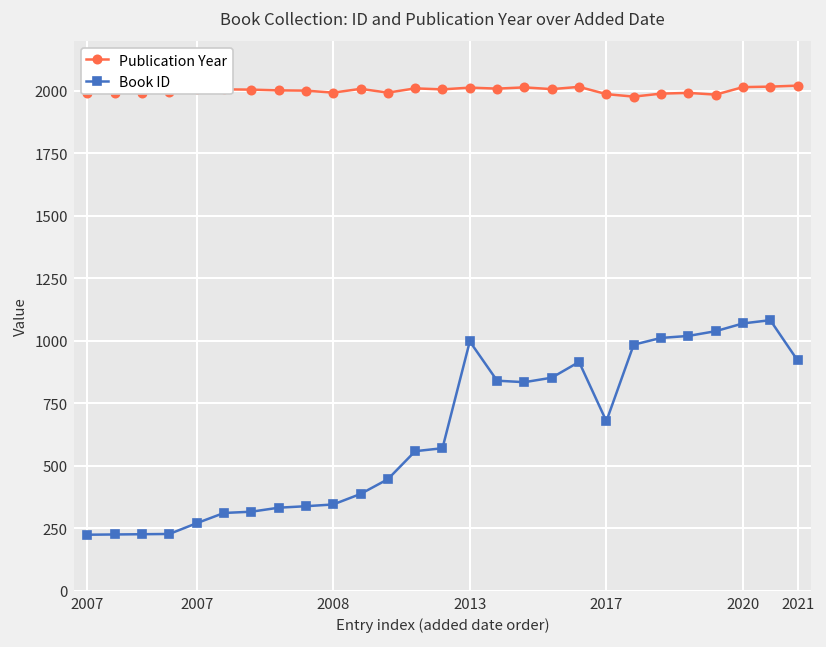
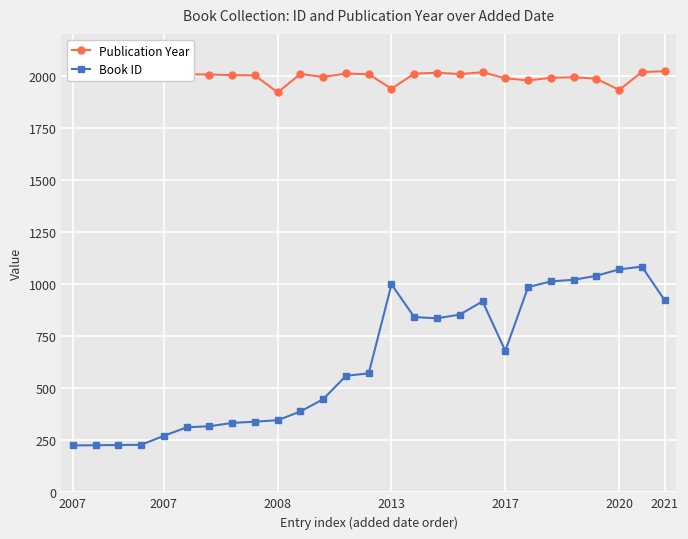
Publication Year, 2008: 1990 -> 1920
Publication Year, 2013: 2010 -> 1940
Publication Year, 2020: 2020 -> 1930
